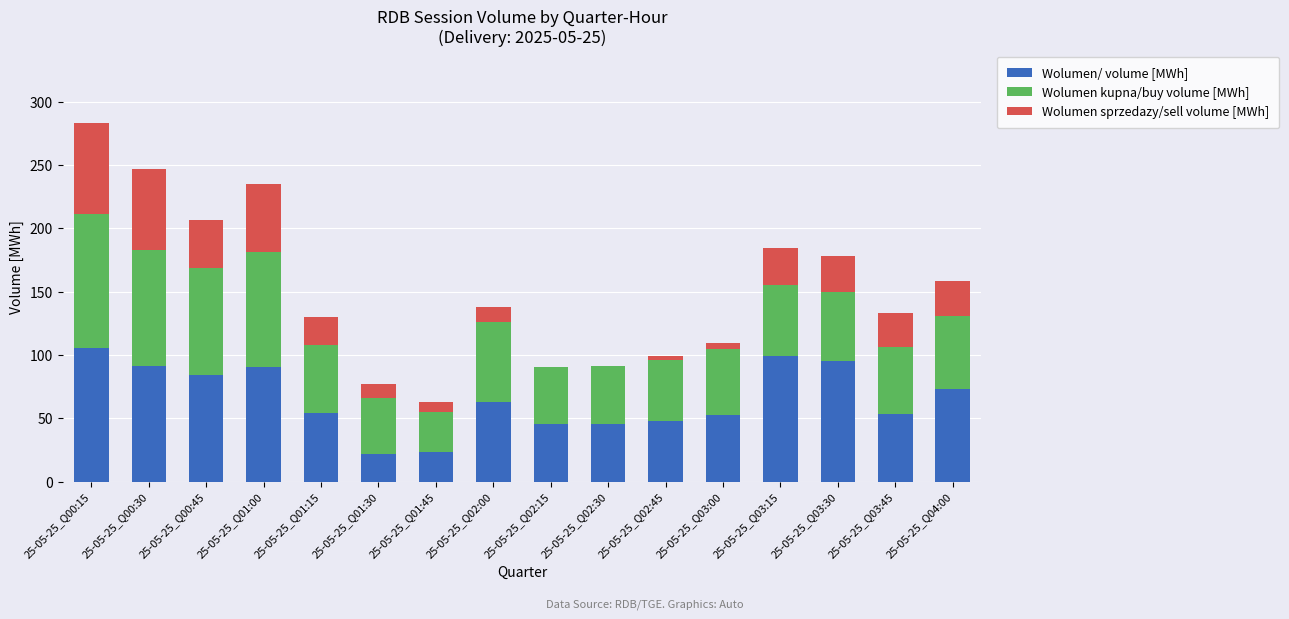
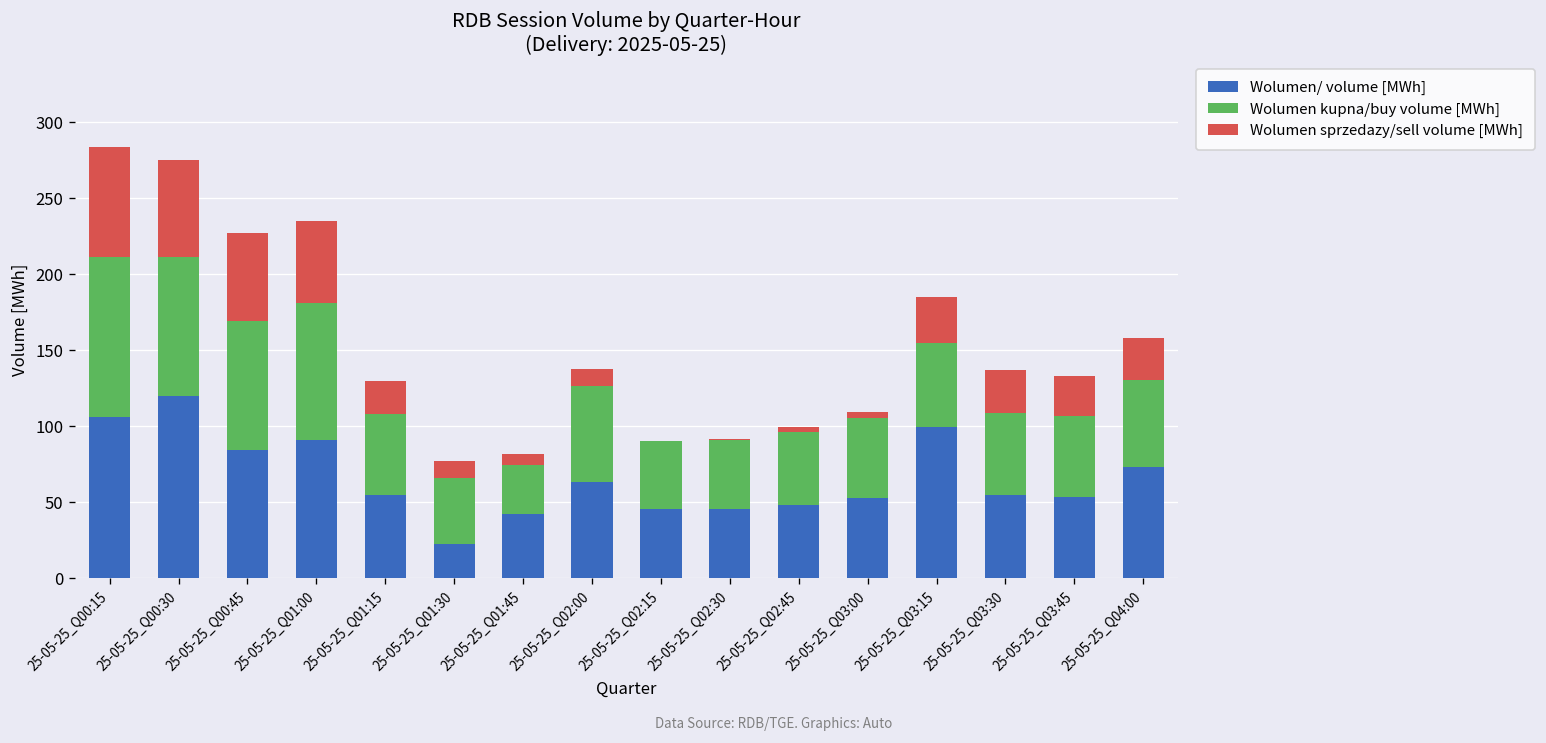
Wolumen/ volume [MWh], 25-05-25_Q00:30: 92 -> 120
Wolumen sprzedazy/sell volume [MWh], 25-05-25_Q00:45: 38 -> 58
Wolumen/ volume [MWh], 25-05-25_Q01:45: 23 -> 43
Wolumen/ volume [MWh], 25-05-25_Q03:30: 95 -> 55
